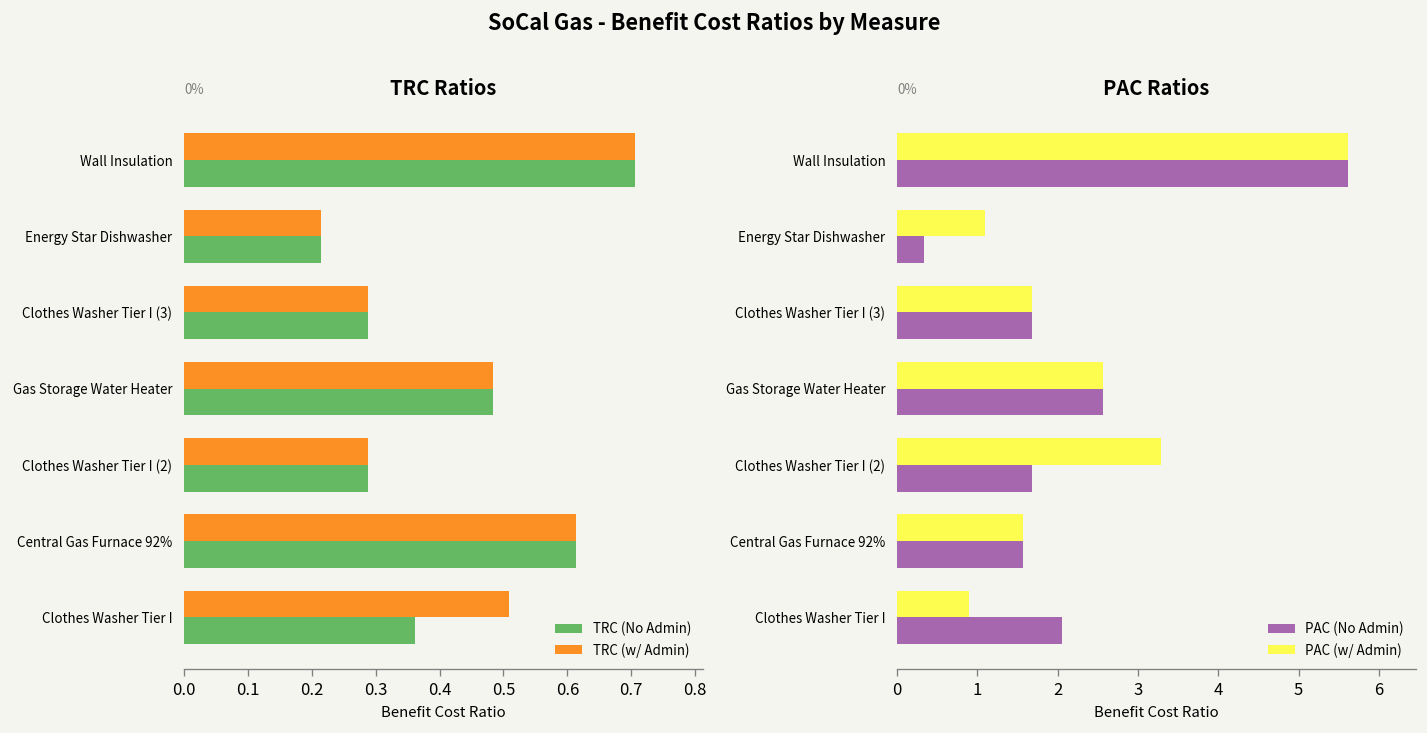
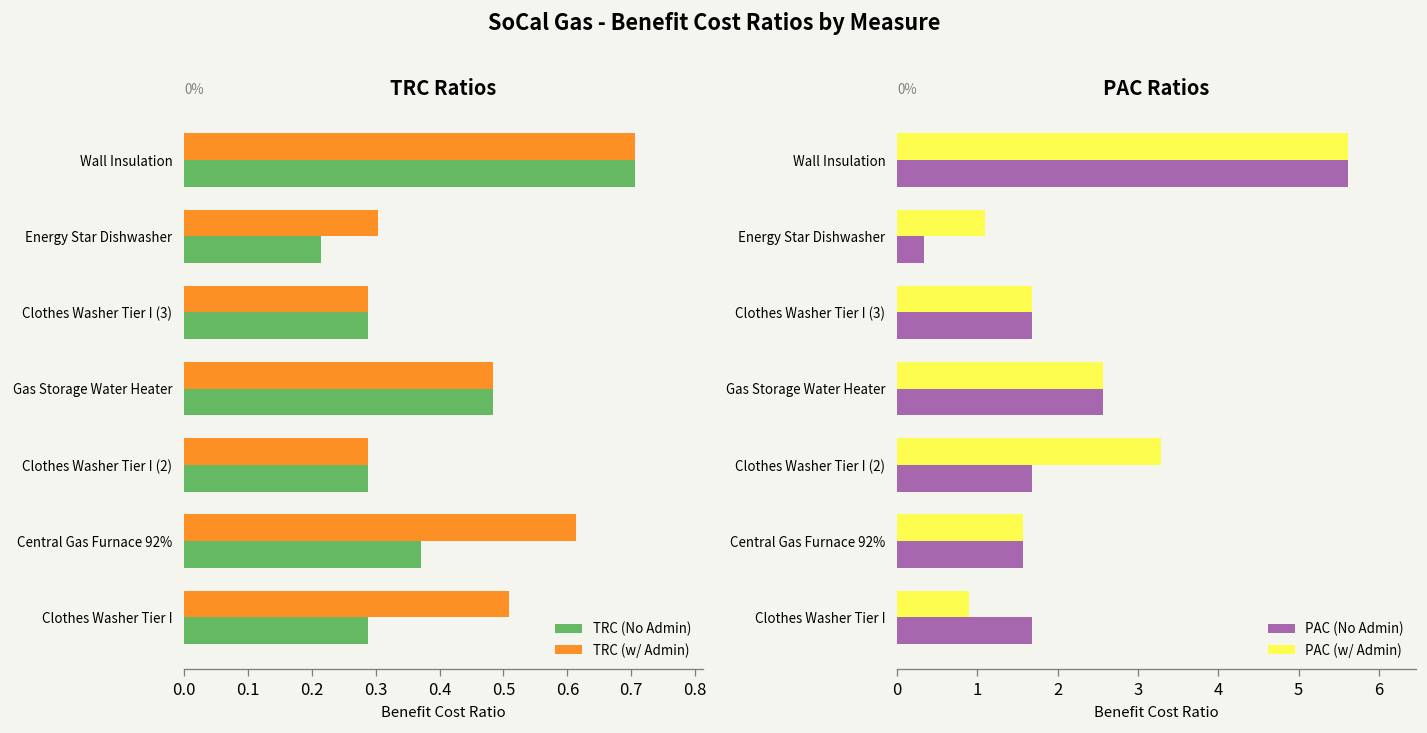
TRC Ratios, TRC (w/ Admin), Energy Star Dishwasher: 0.21 -> 0.30
TRC Ratios, TRC (No Admin), Central Gas Furnace 92%: 0.61 -> 0.37
TRC Ratios, TRC (No Admin), Clothes Washer Tier I: 0.36 -> 0.29
PAC Ratios, PAC (No Admin), Clothes Washer Tier I: 2.1 -> 1.7
